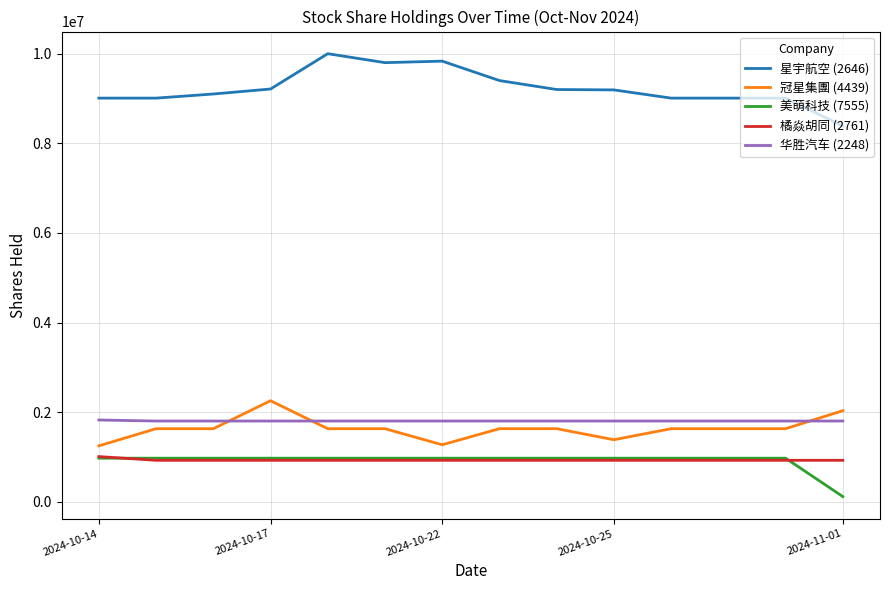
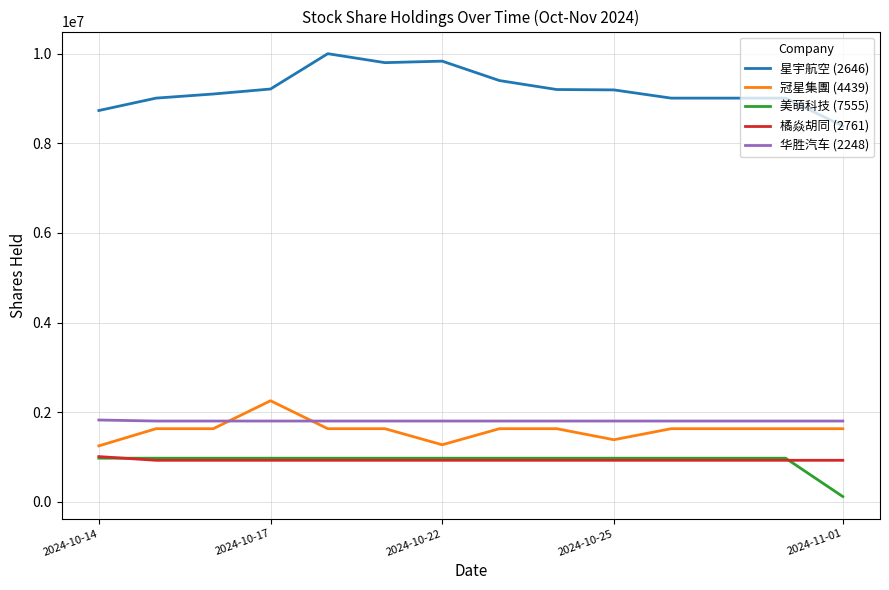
星宇航空 (2646), 2024-10-14: 9000000 -> 8700000
冠星集團 (4439), 2024-11-01: 2000000 -> 1600000
